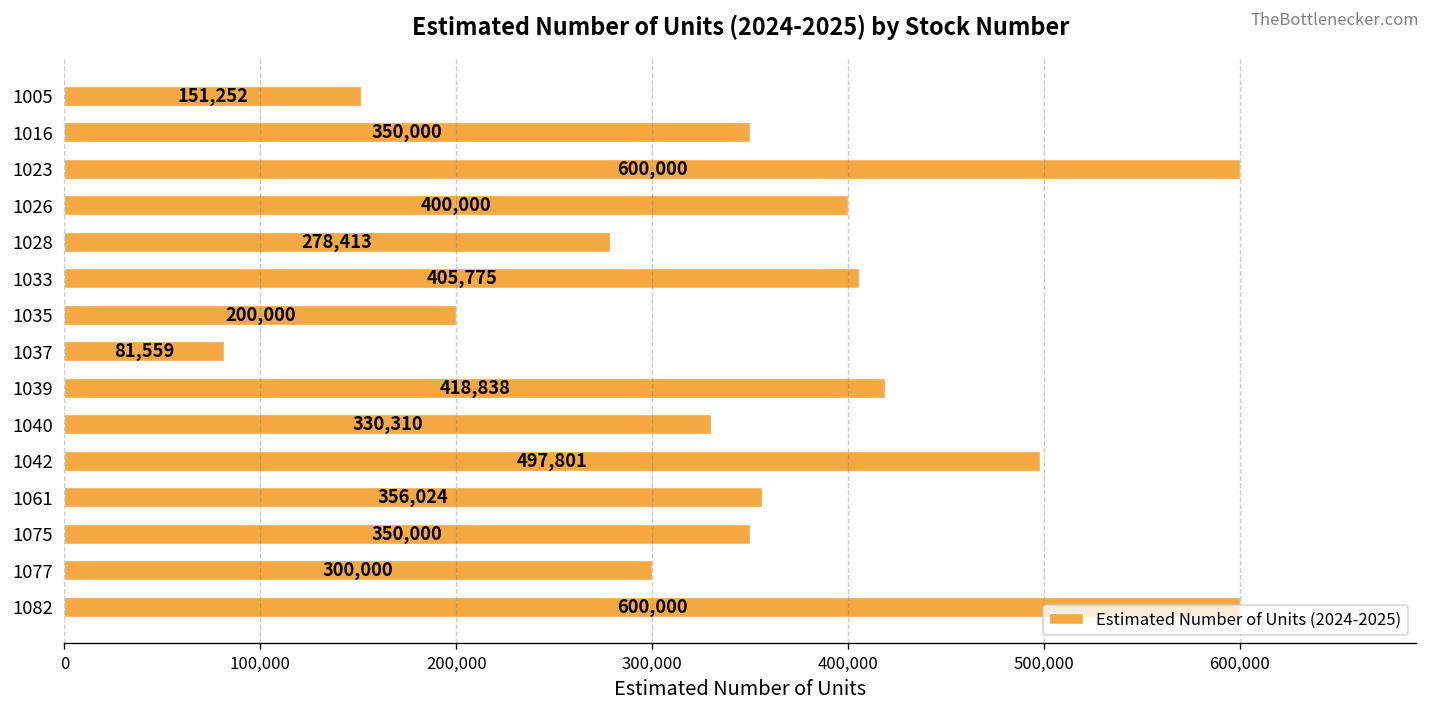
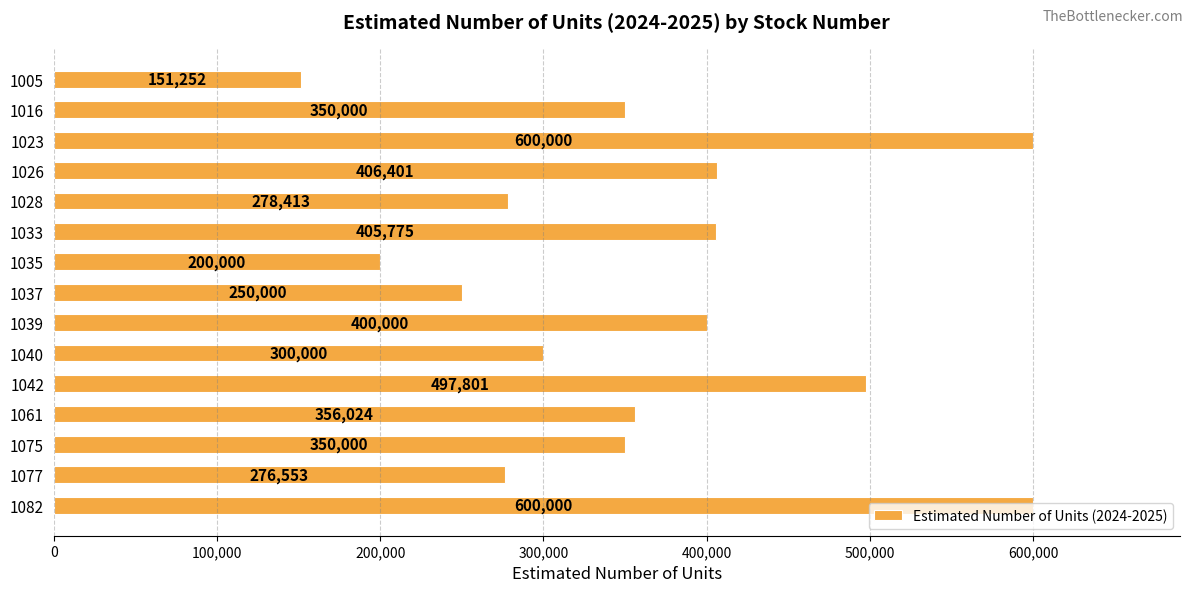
1026: 400,000 -> 406,401
1037: 81,559 -> 250,000
1039: 418,838 -> 400,000
1040: 330,310 -> 300,000
1077: 300,000 -> 276,553
